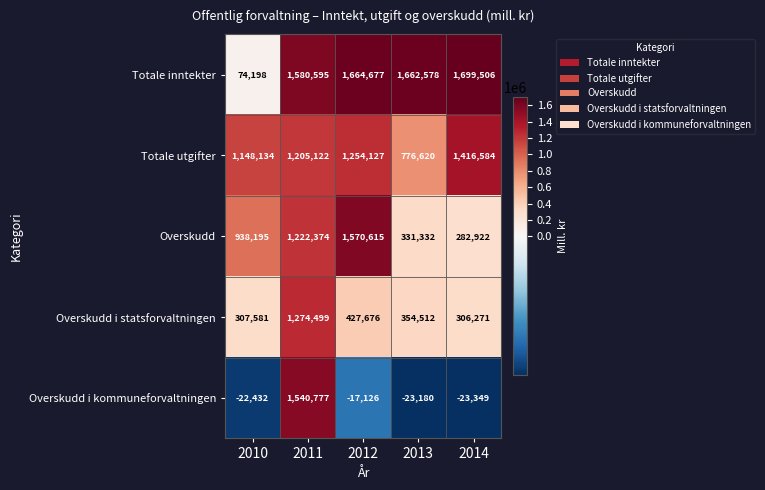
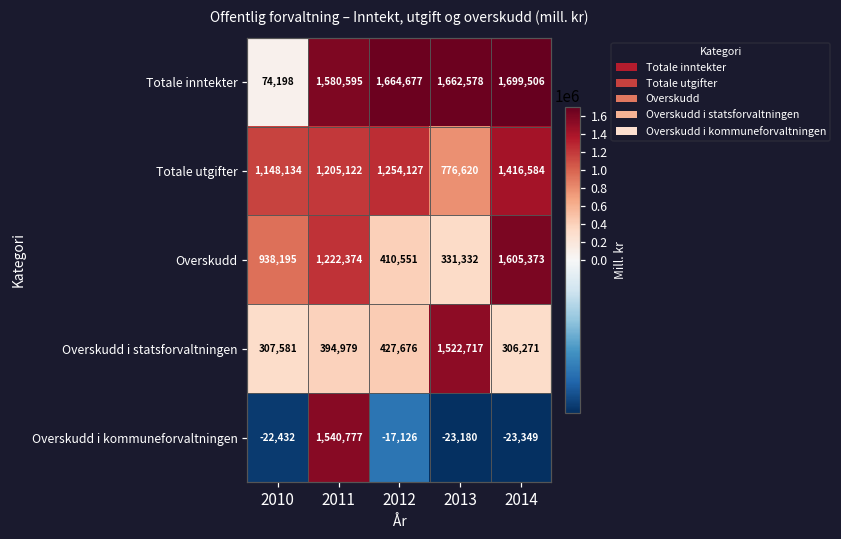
Overskudd, 2012: 1,570,615 -> 410,551
Overskudd, 2014: 282,922 -> 1,605,373
Overskudd i statsforvaltningen, 2011: 1,274,499 -> 394,979
Overskudd i statsforvaltningen, 2013: 354,512 -> 1,522,717
